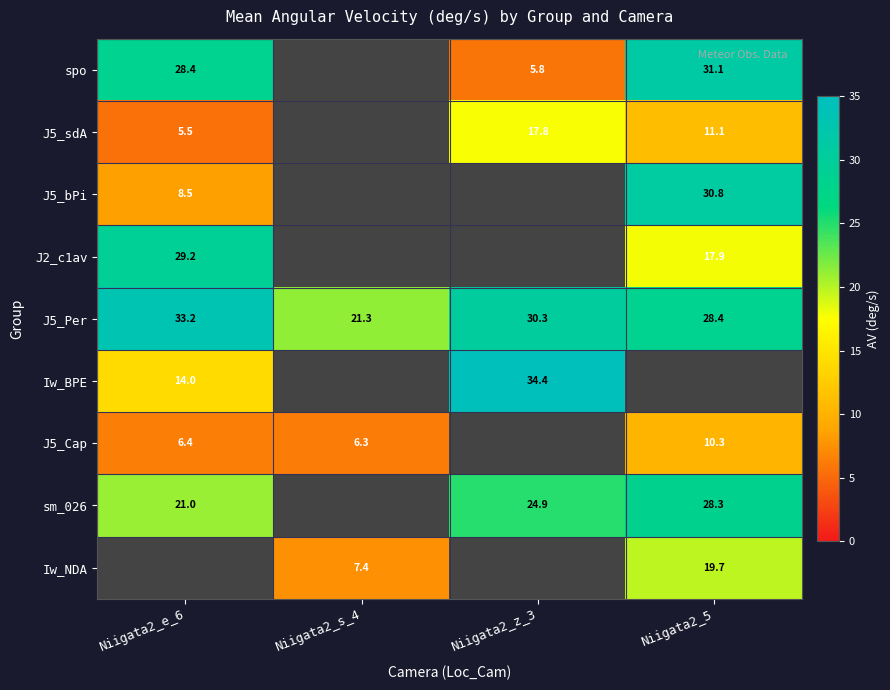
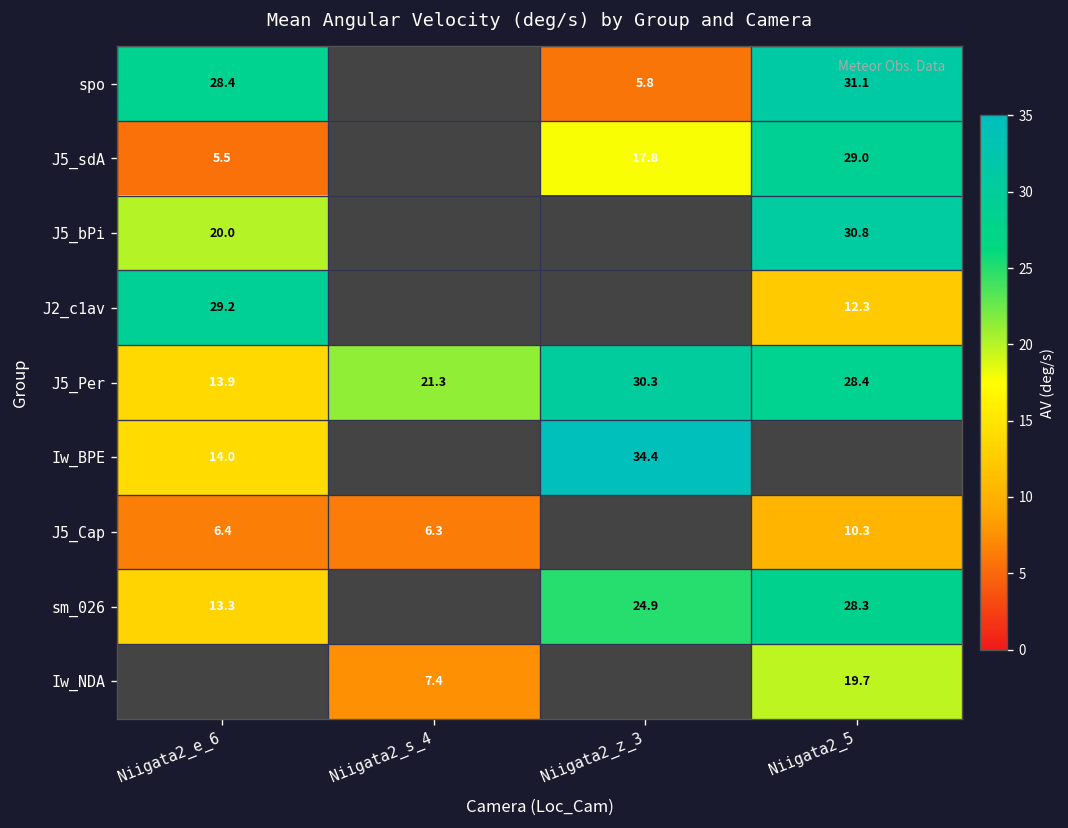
J5_sdA, Niigata2_5: 11.1 -> 29.0
J5_bPi, Niigata2_e_6: 8.5 -> 20.0
J2_c1av, Niigata2_5: 17.9 -> 12.3
J5_Per, Niigata2_e_6: 33.2 -> 13.9
sm_026, Niigata2_e_6: 21.0 -> 13.3
